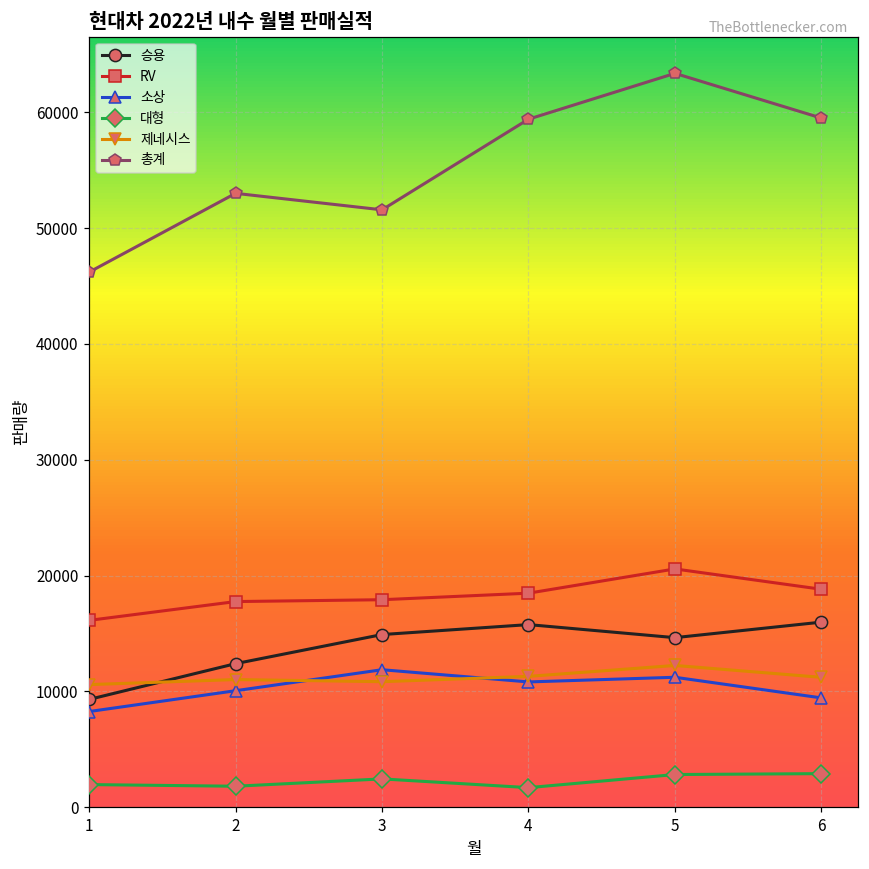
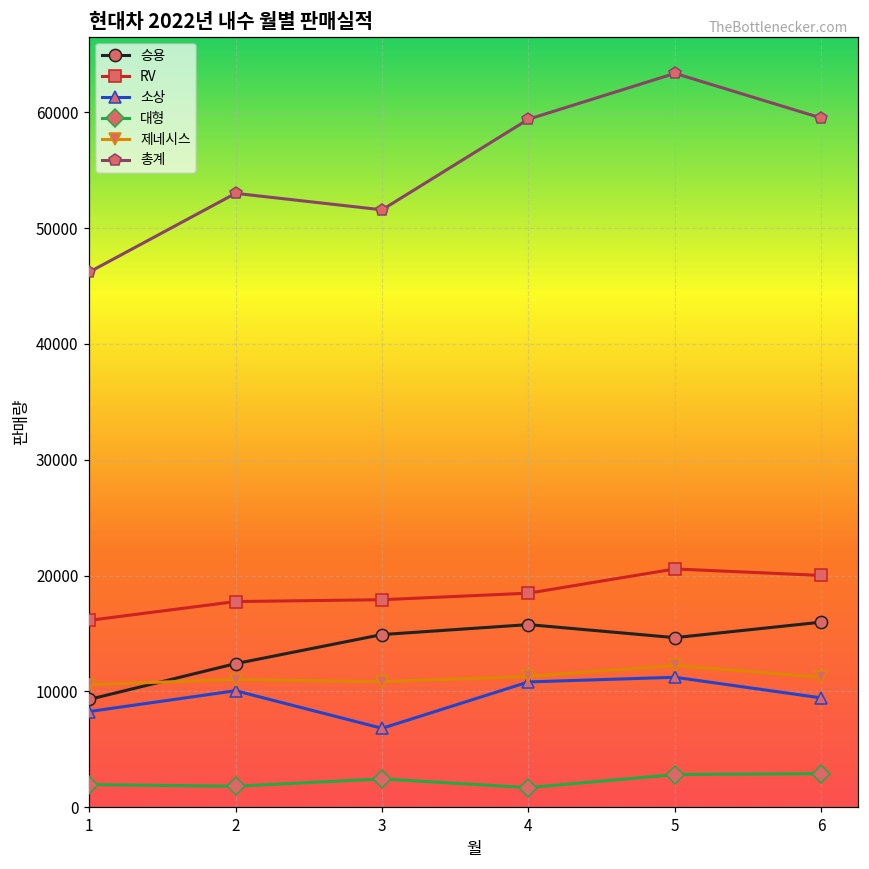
소상, 3: 11900 -> 6800
RV, 6: 18800 -> 20000
